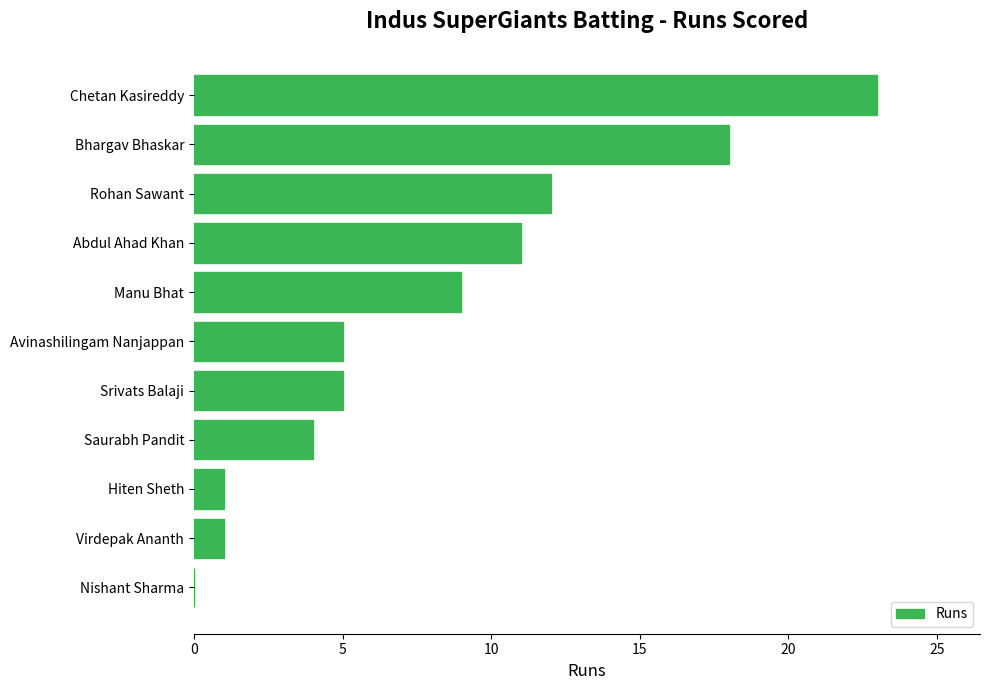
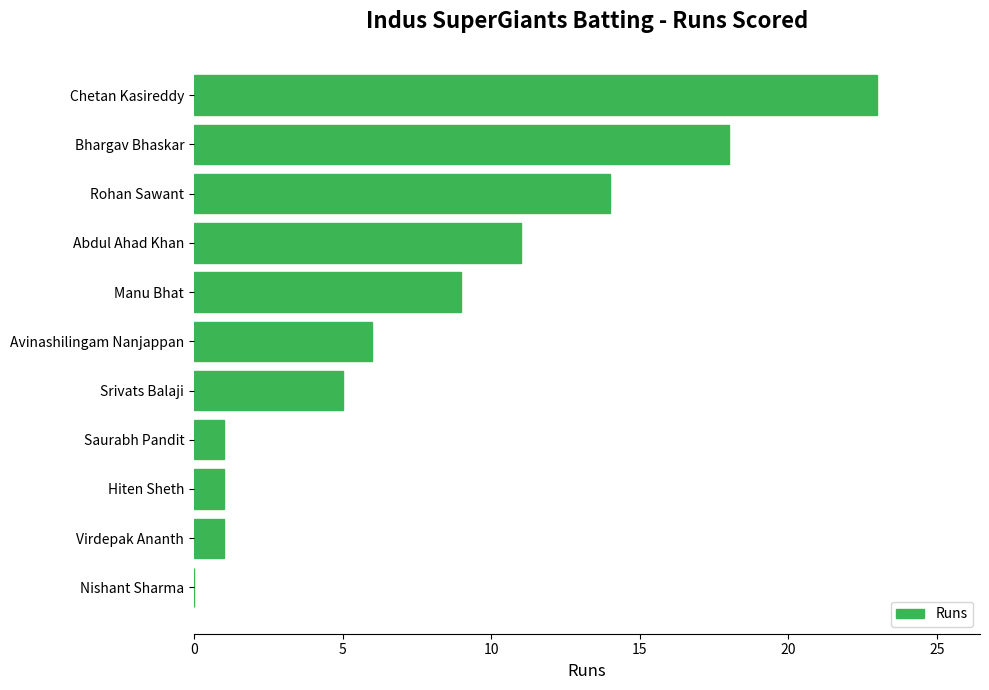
Rohan Sawant: 12 -> 14
Avinashilingam Nanjappan: 5 -> 6
Saurabh Pandit: 4 -> 1
